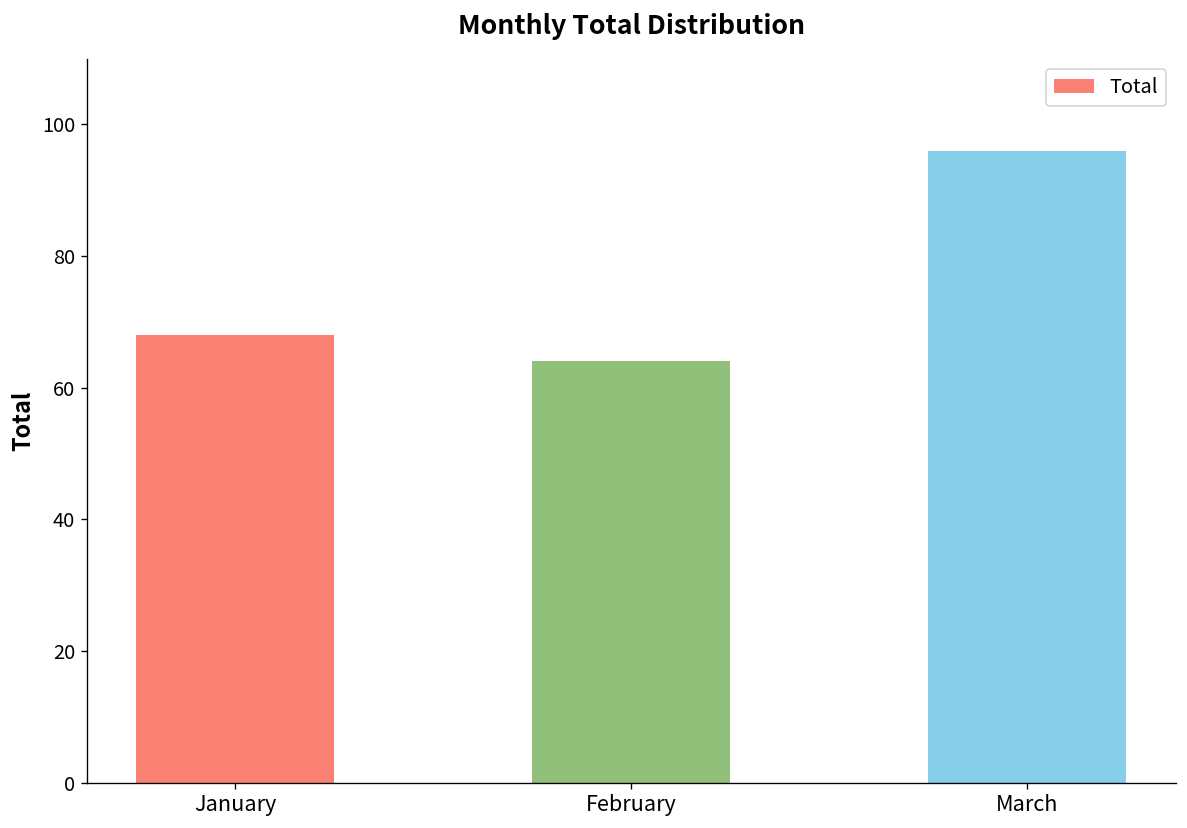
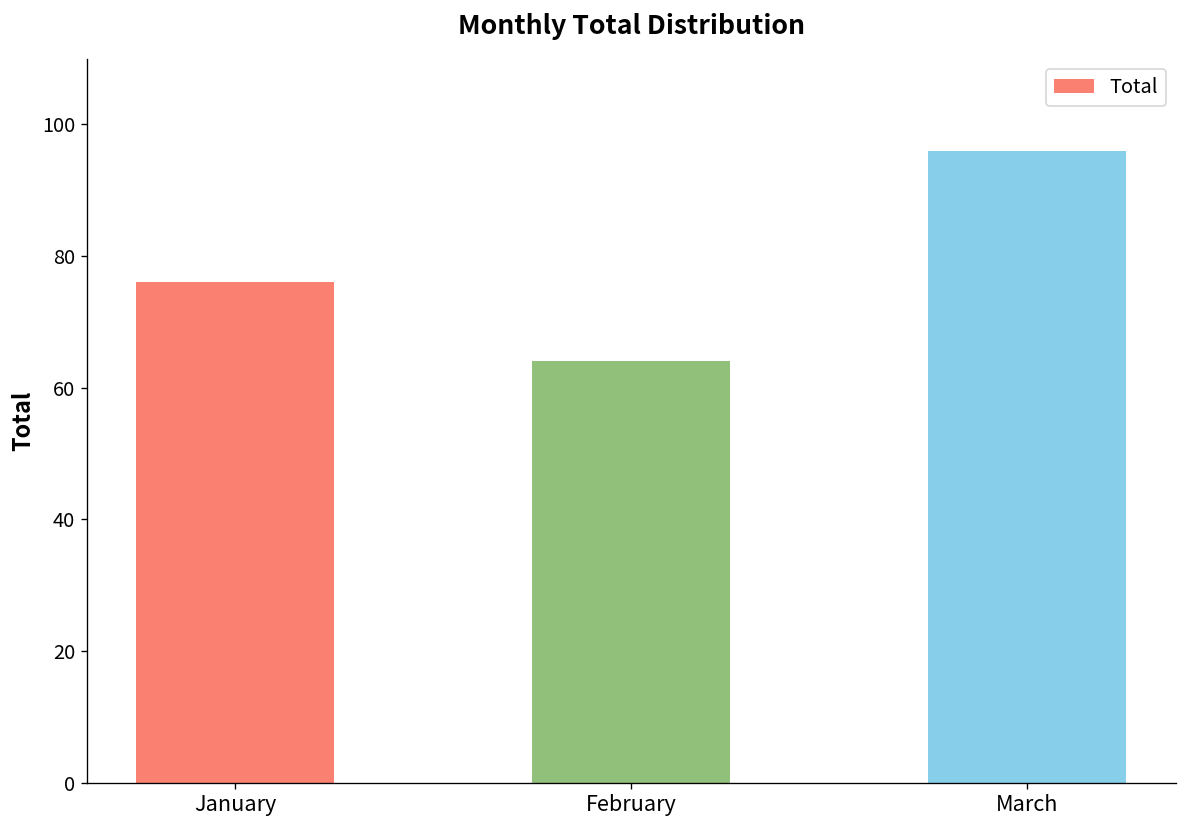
January: 68 -> 76
